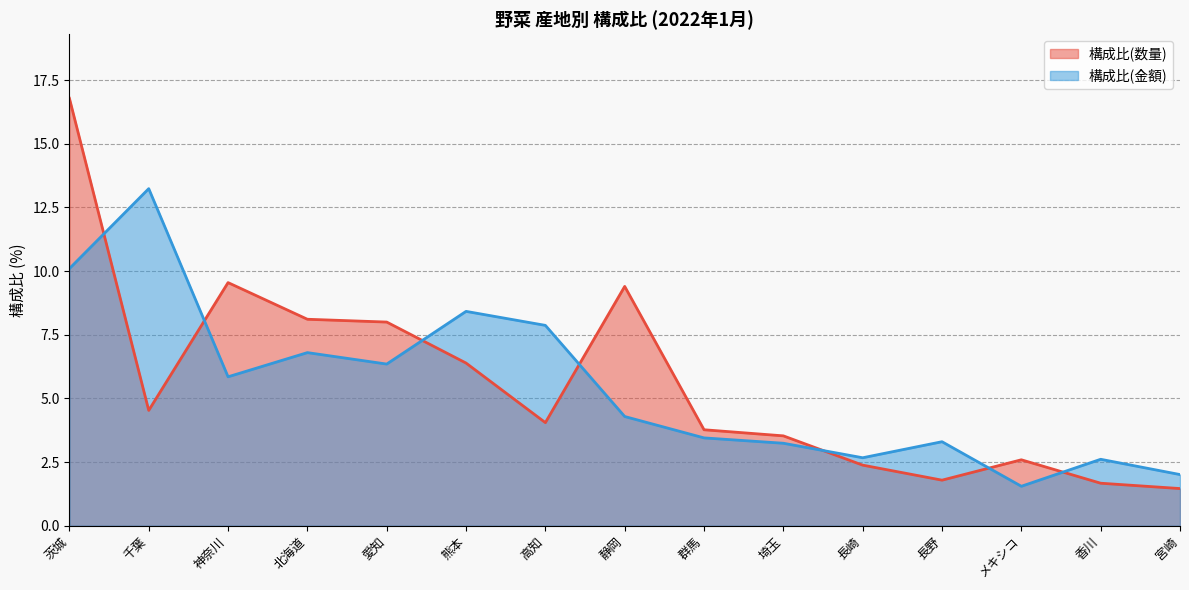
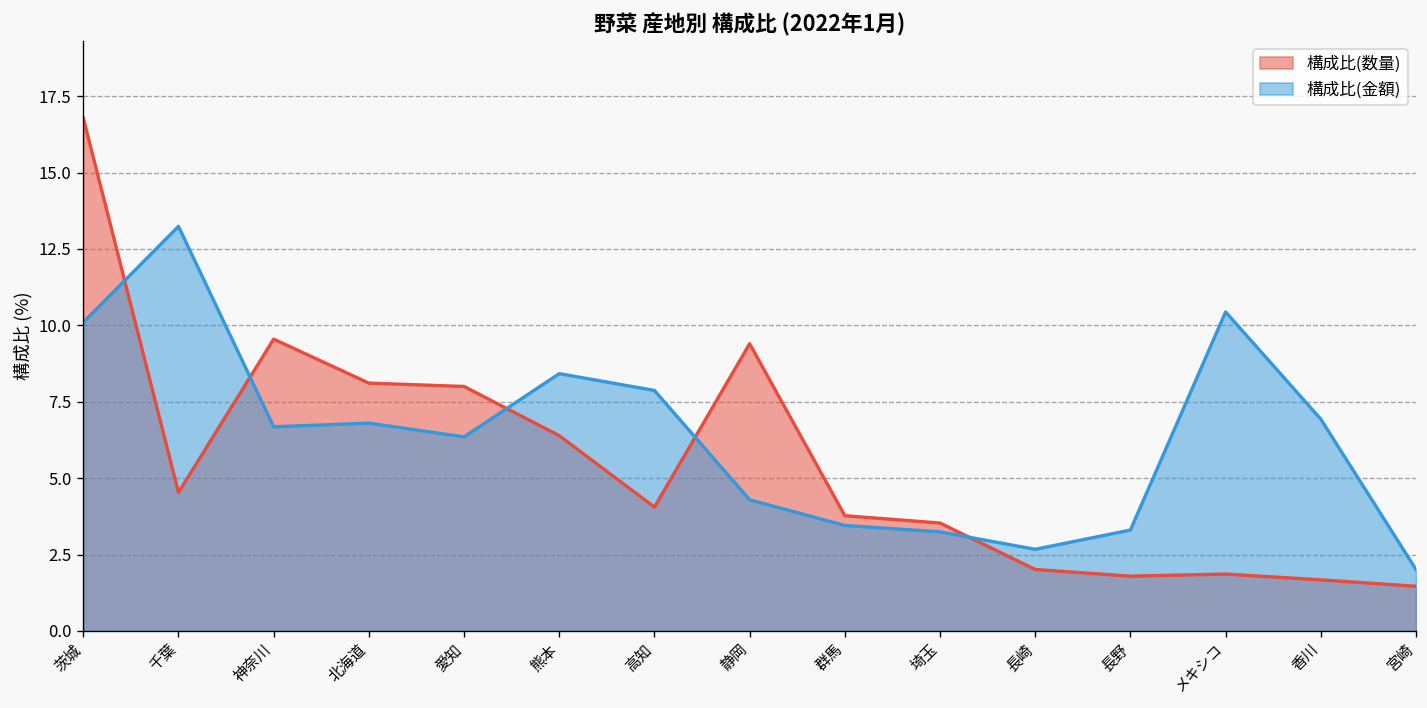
構成比(金額), 神奈川: 5.9 -> 6.7
構成比(数量), 長崎: 2.4 -> 2.0
構成比(数量), メキシコ: 2.6 -> 1.9
構成比(金額), メキシコ: 1.6 -> 10.4
構成比(金額), 香川: 2.6 -> 6.9
